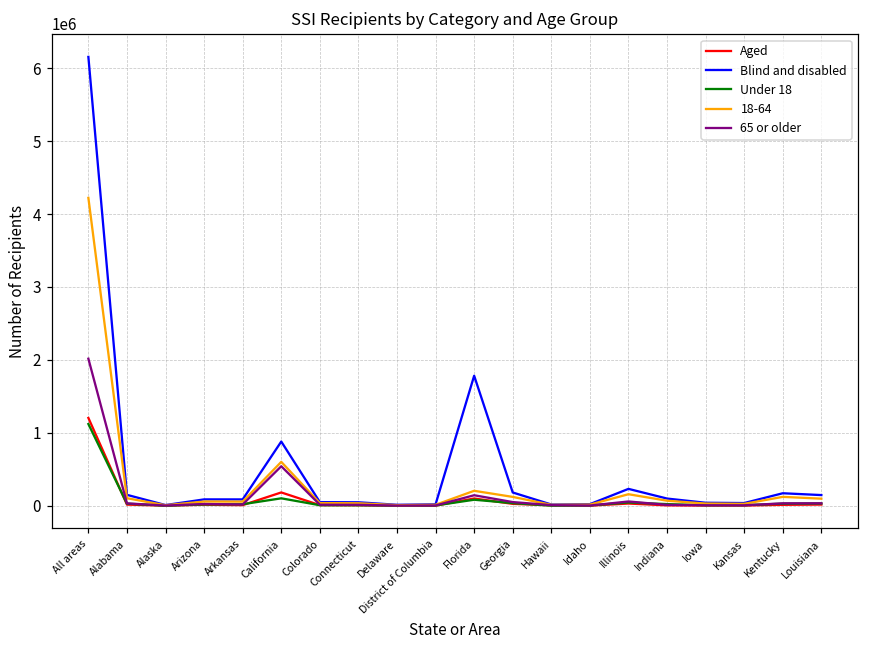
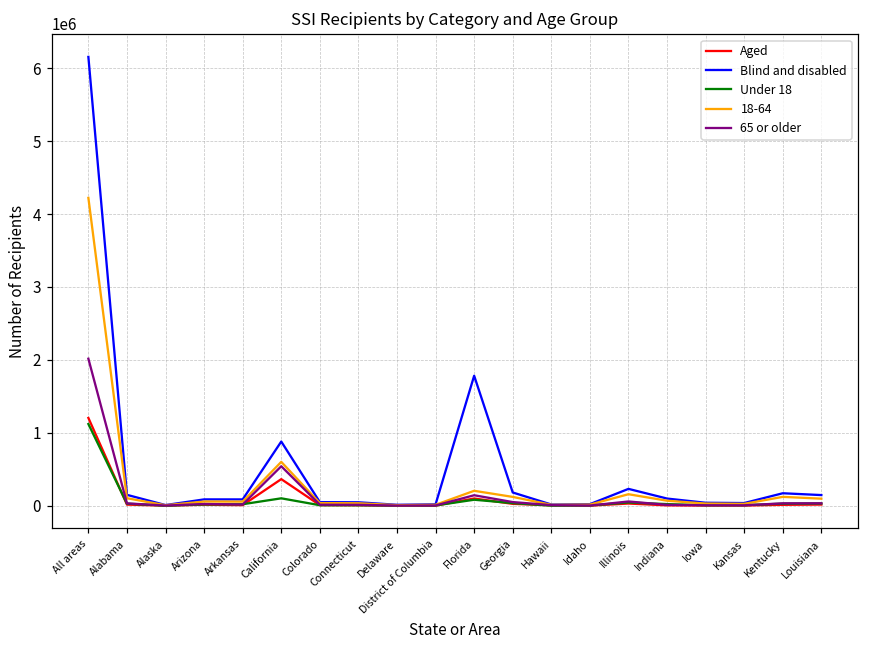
Aged, California: 200000 -> 400000
